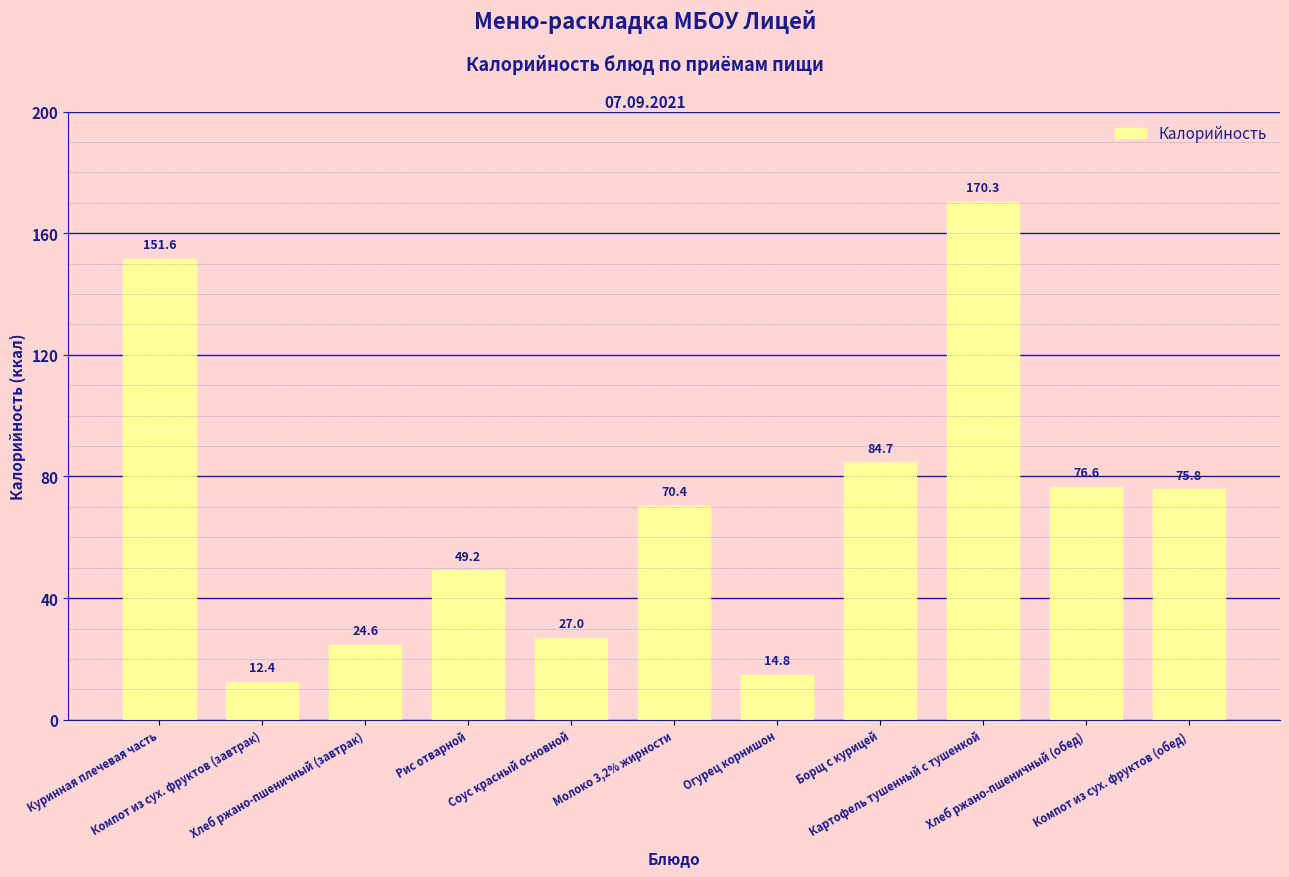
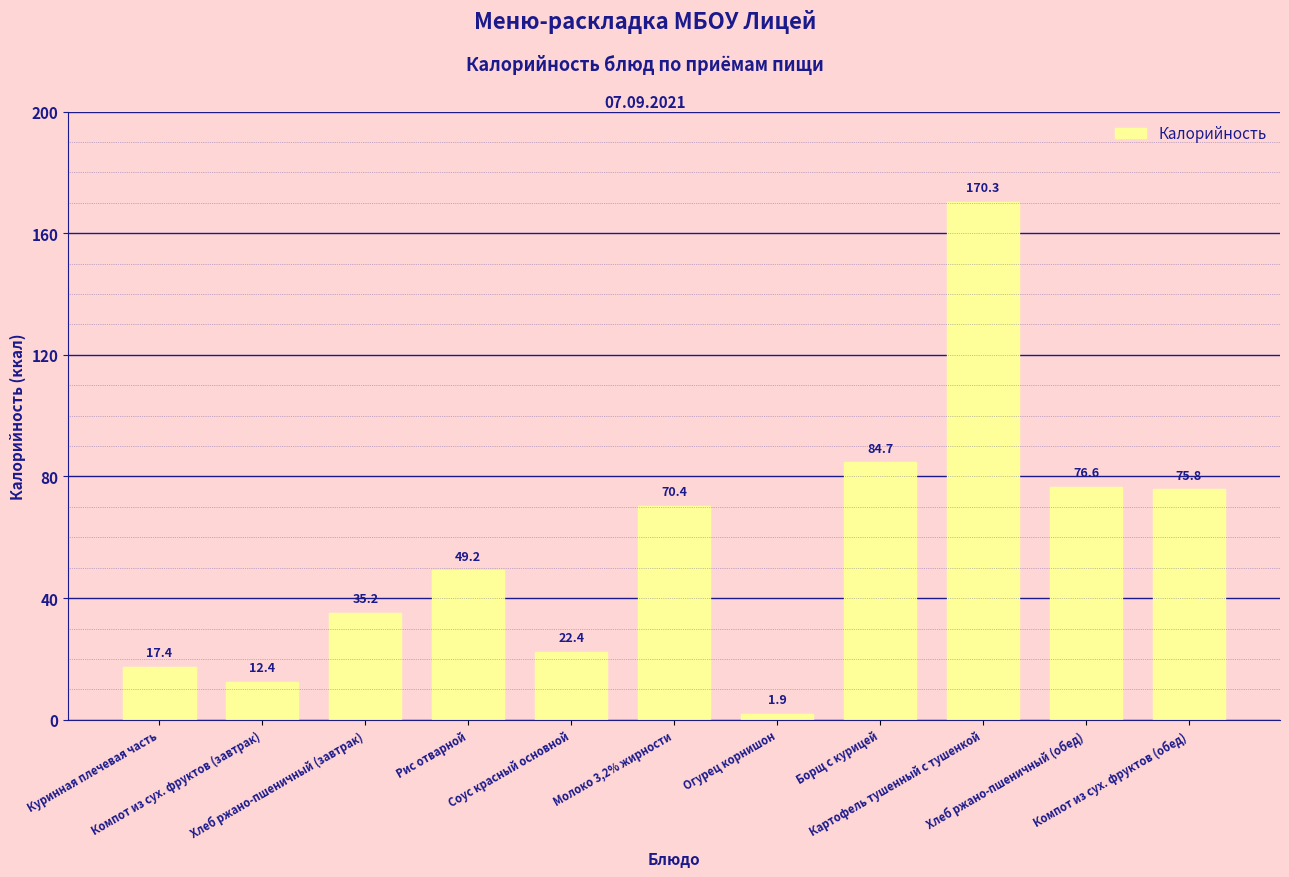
Куринная плечевая часть: 151.6 -> 17.4
Хлеб ржано-пшеничный (завтрак): 24.6 -> 35.2
Соус красный основной: 27.0 -> 22.4
Огурец корнишон: 14.8 -> 1.9
